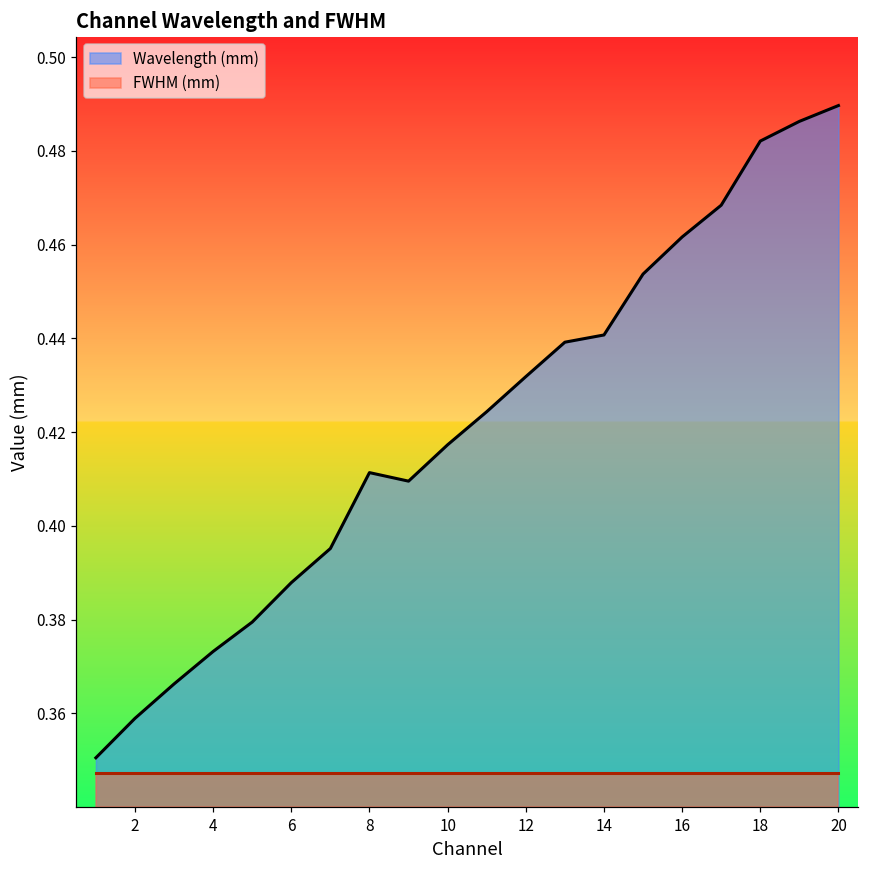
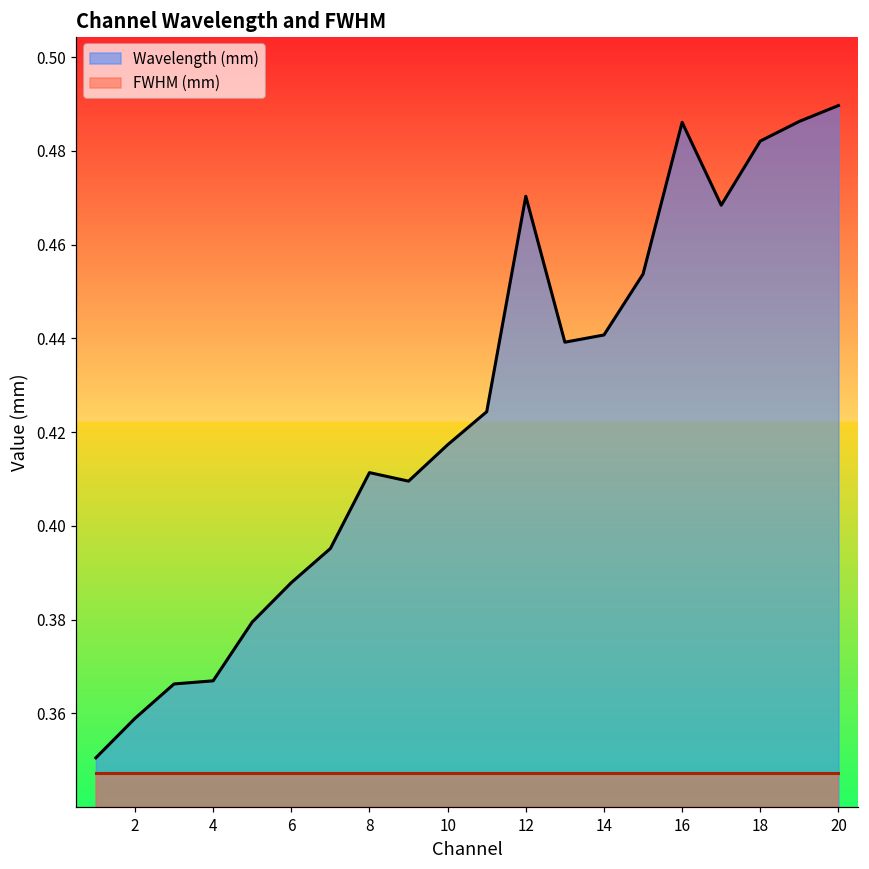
Wavelength (mm), 4: 0.373 -> 0.367
Wavelength (mm), 12: 0.432 -> 0.470
Wavelength (mm), 16: 0.462 -> 0.486
